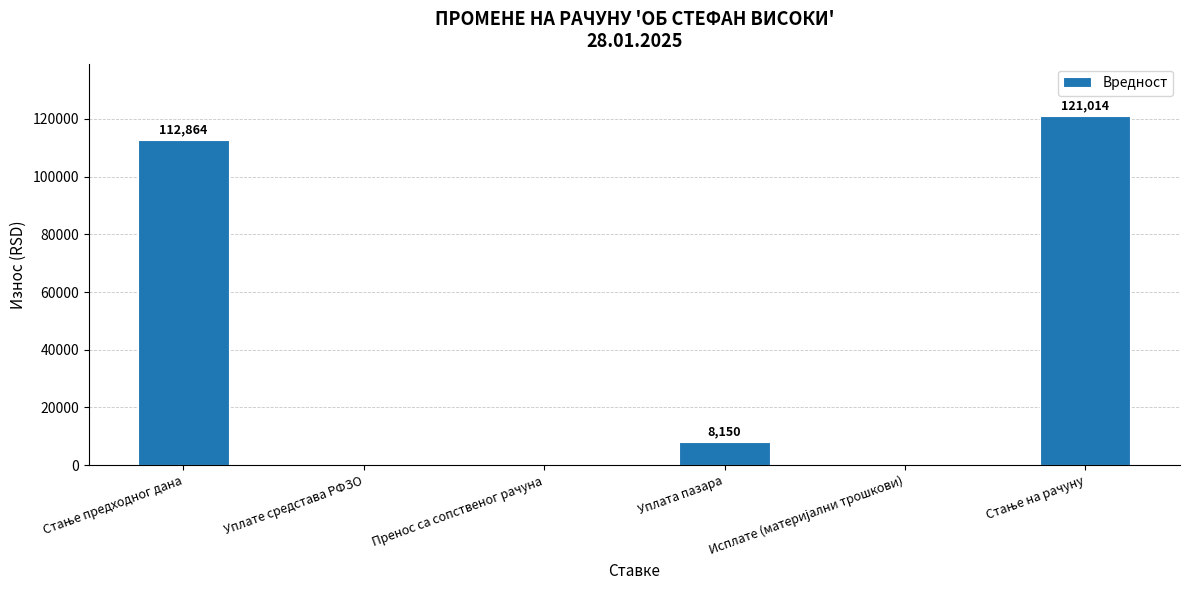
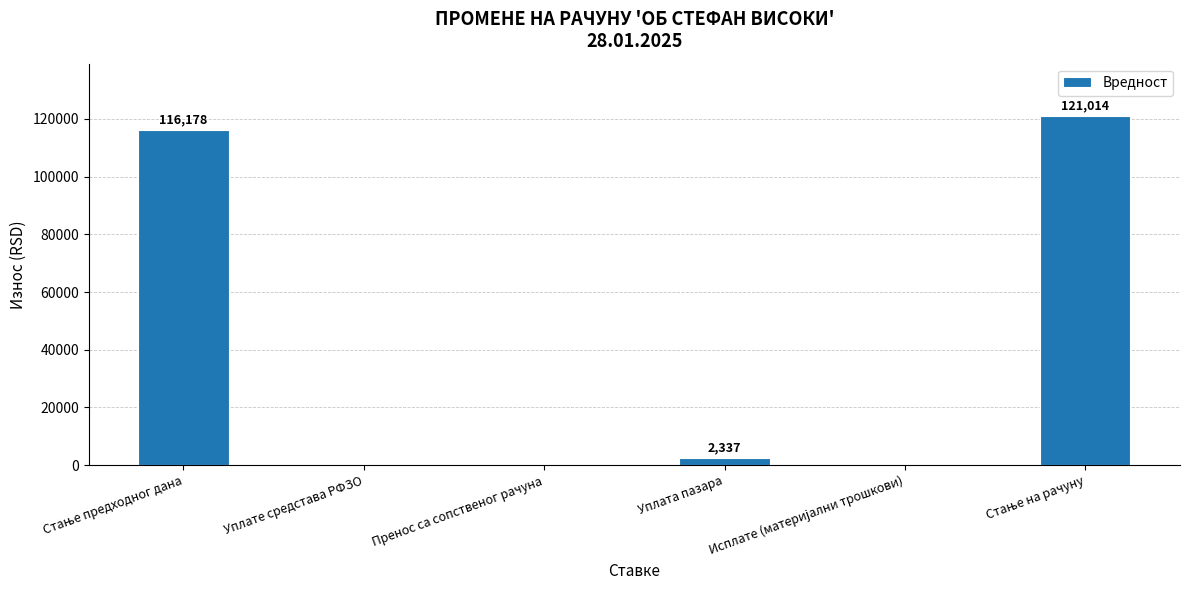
Стање предходног дана: 112,864 -> 116,178
Уплата пазара: 8,150 -> 2,337
